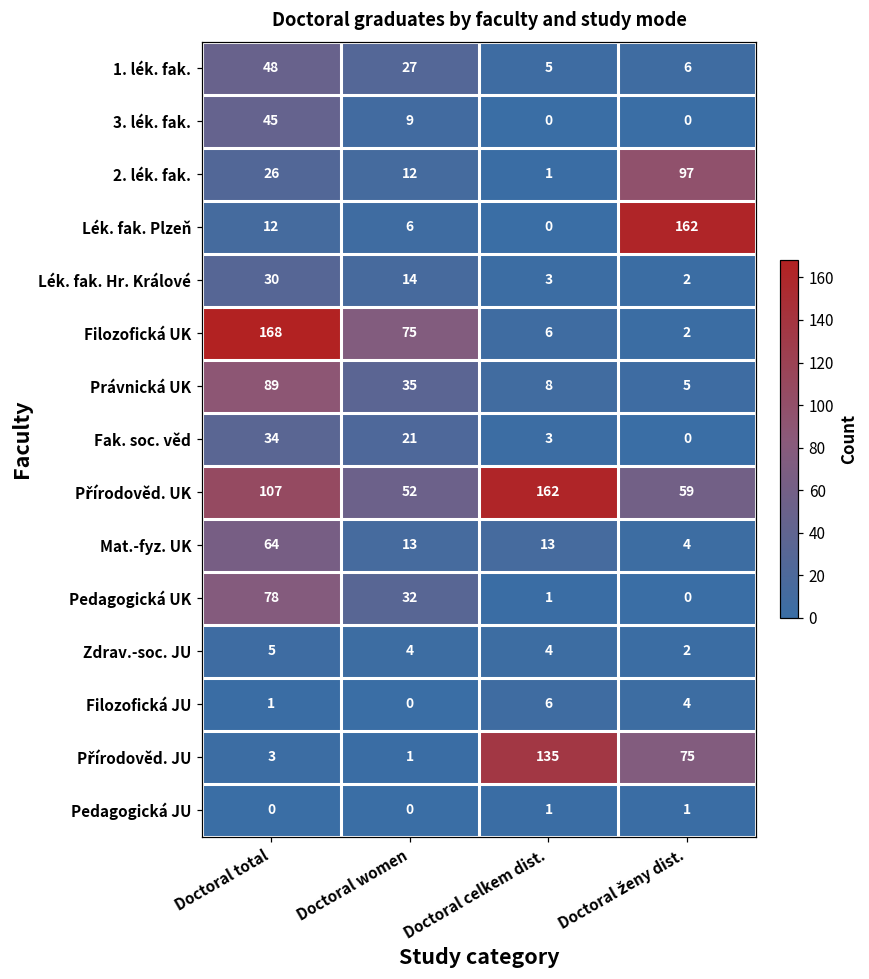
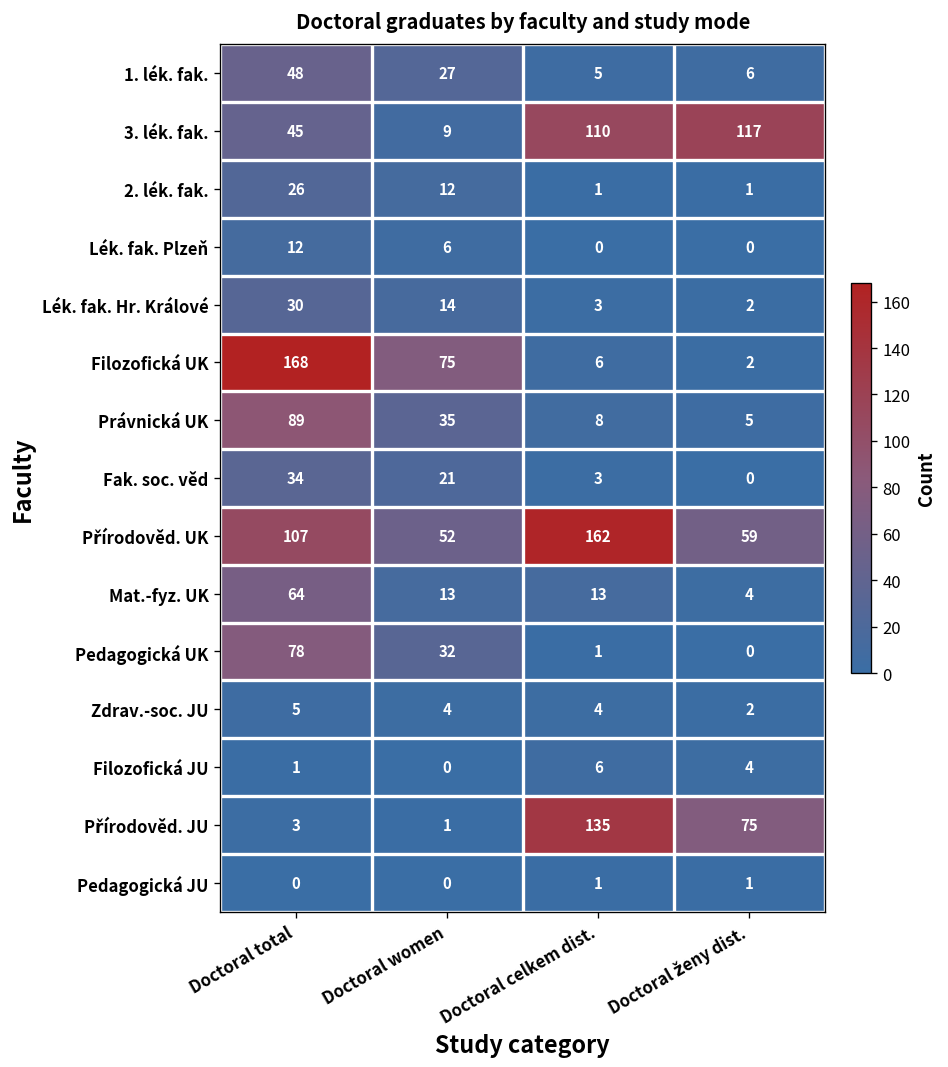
3. lék. fak., Doctoral celkem dist.: 0 -> 110
3. lék. fak., Doctoral ženy dist.: 0 -> 117
2. lék. fak., Doctoral ženy dist.: 97 -> 1
Lék. fak. Plzeň, Doctoral ženy dist.: 162 -> 0
